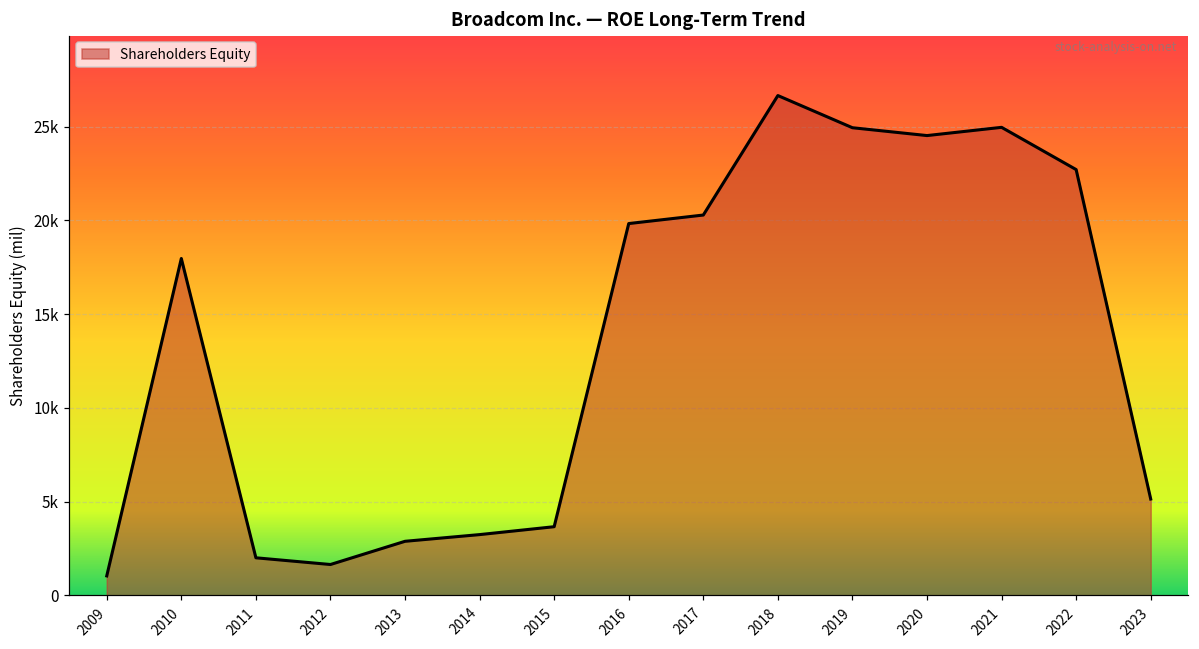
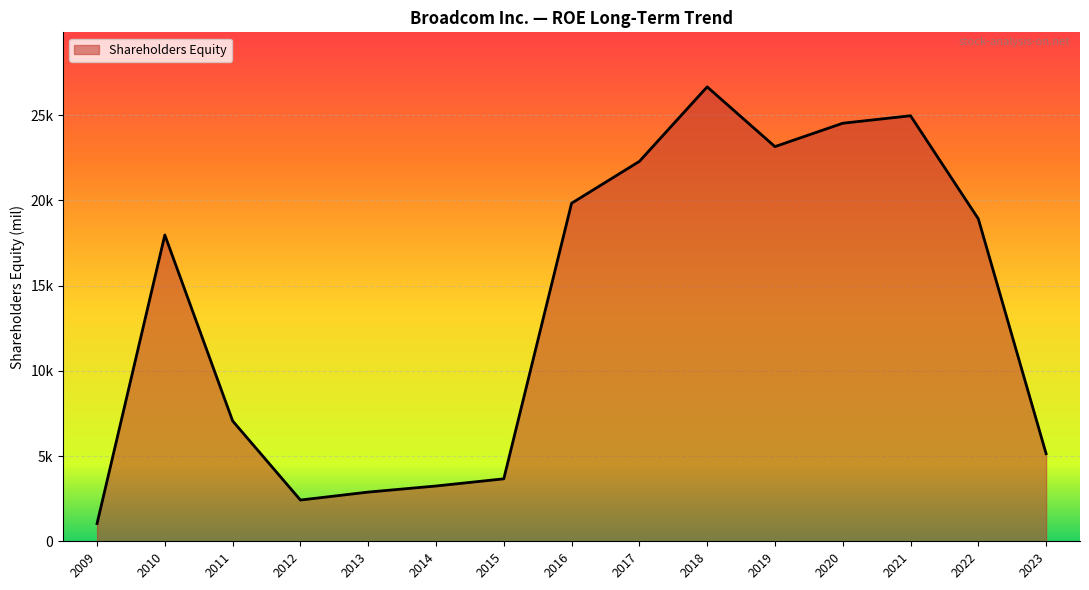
2011: 2000 -> 7100
2012: 1600 -> 2400
2017: 20300 -> 22300
2019: 24900 -> 23200
2022: 22700 -> 18900
